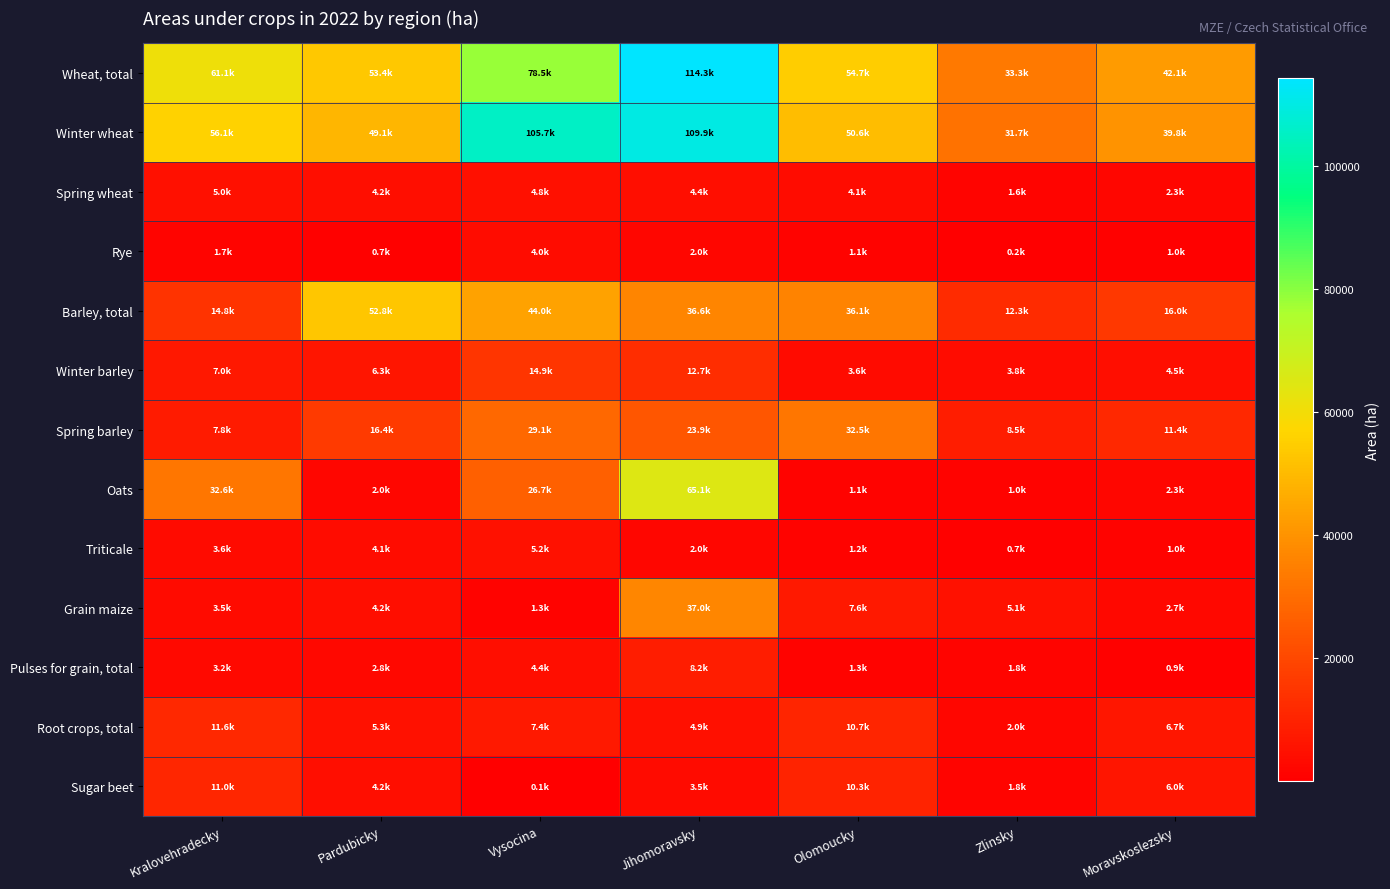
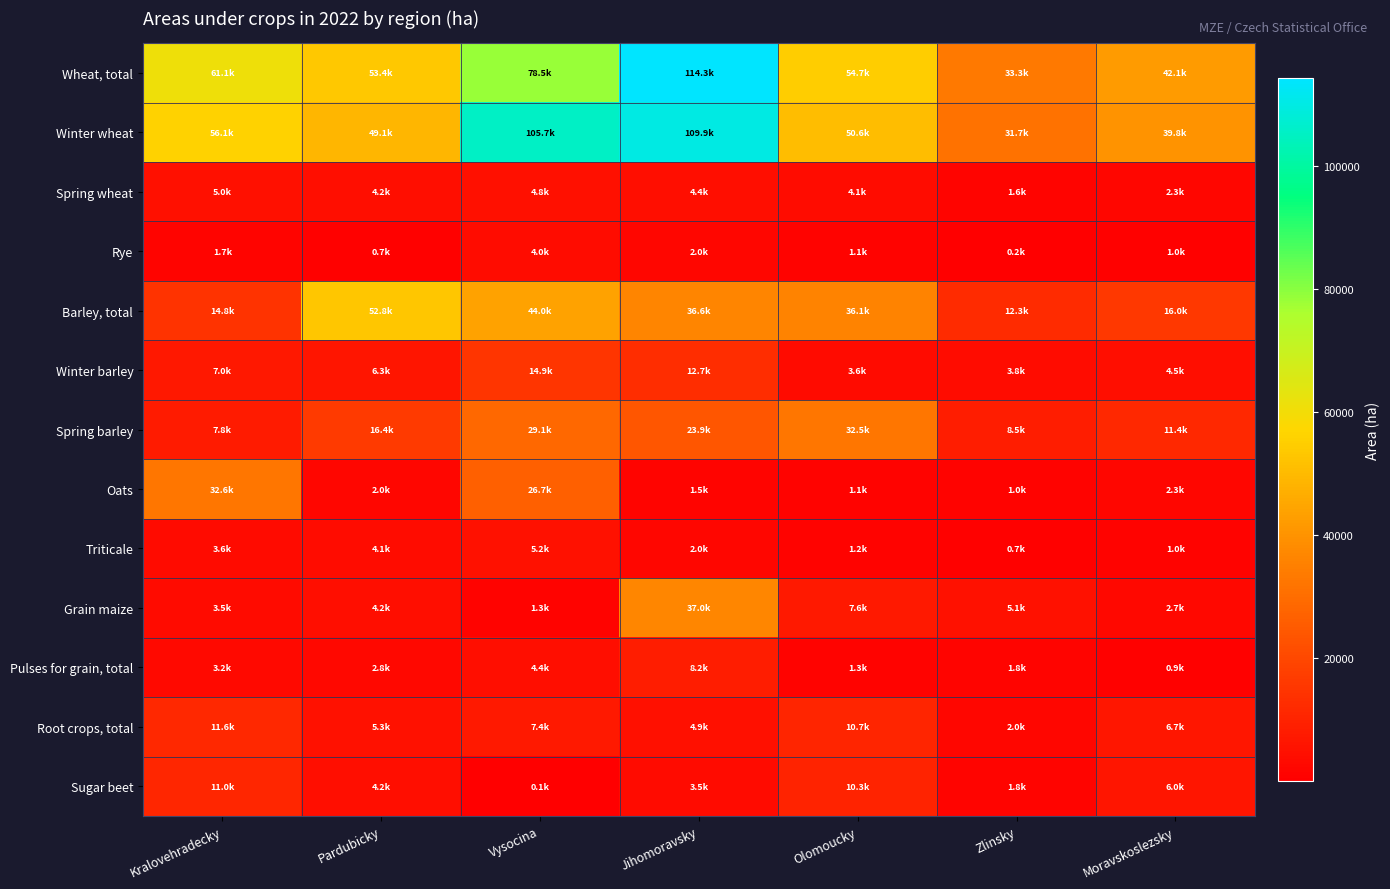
Oats, Jihomoravsky: 65.1k -> 1.5k
